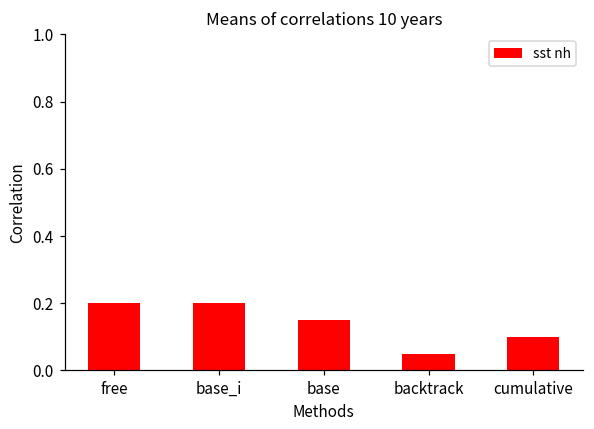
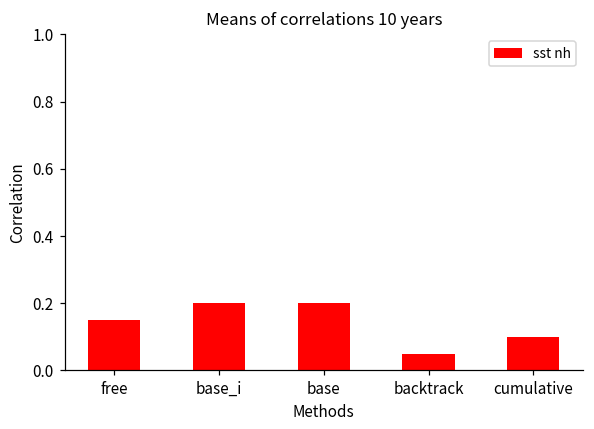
free: 0.20 -> 0.15
base: 0.15 -> 0.20
